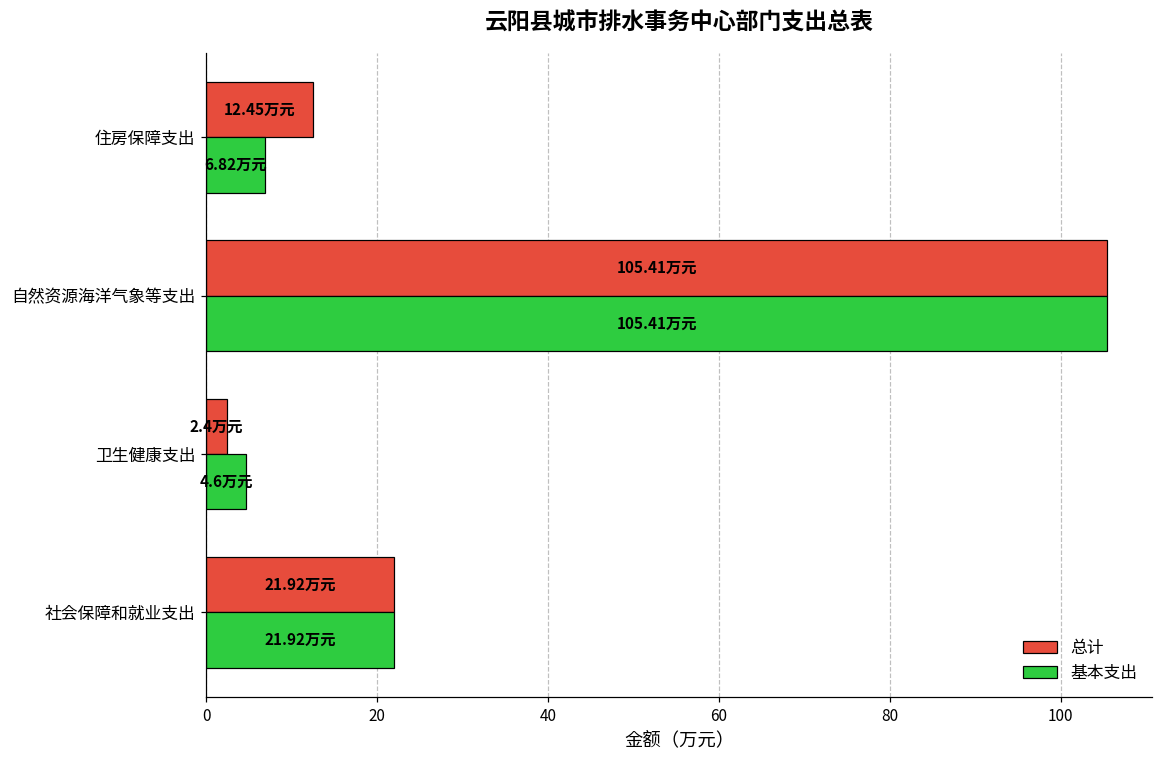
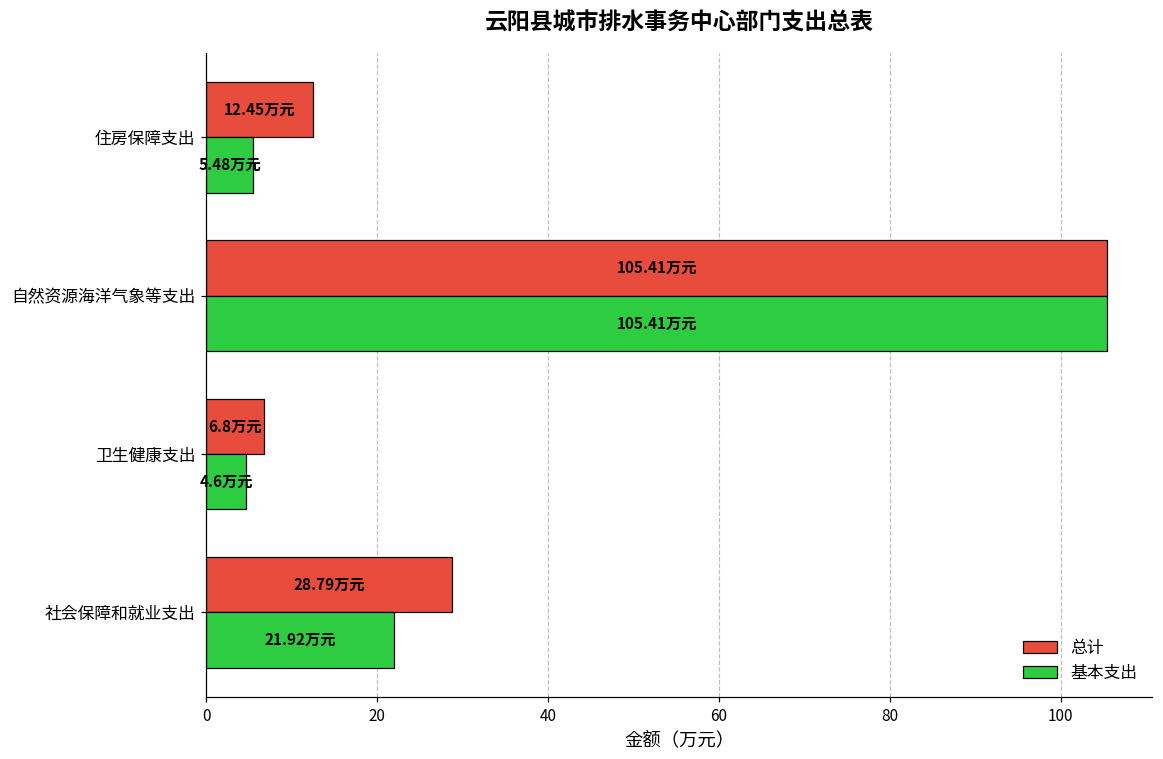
基本支出, 住房保障支出: 6.82 -> 5.48
总计, 卫生健康支出: 2.4 -> 6.8
总计, 社会保障和就业支出: 21.92 -> 28.79
